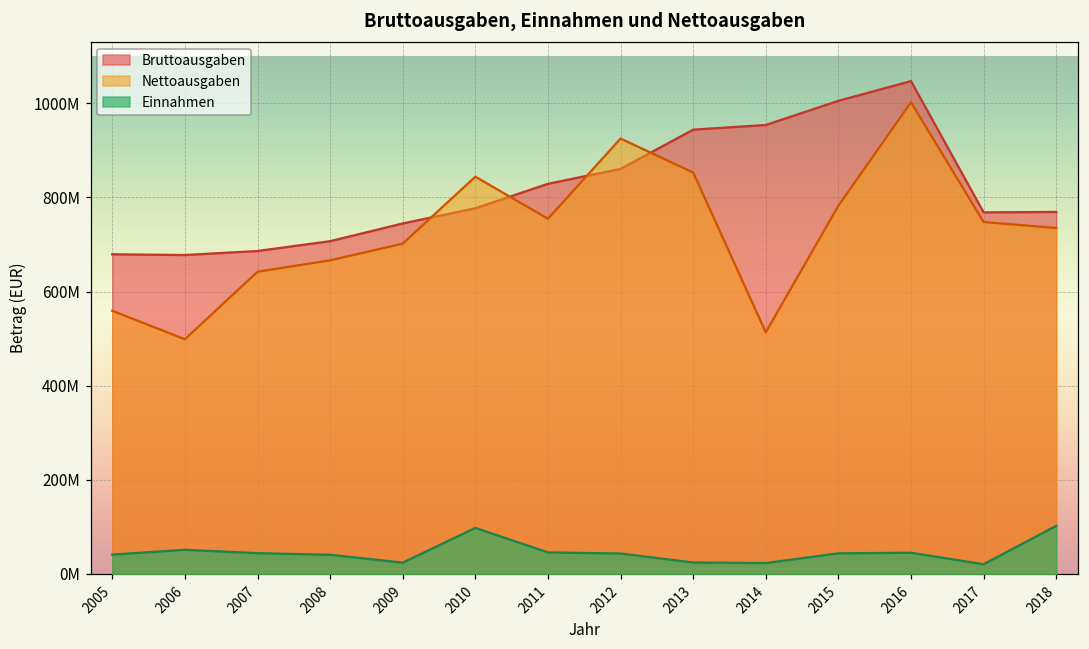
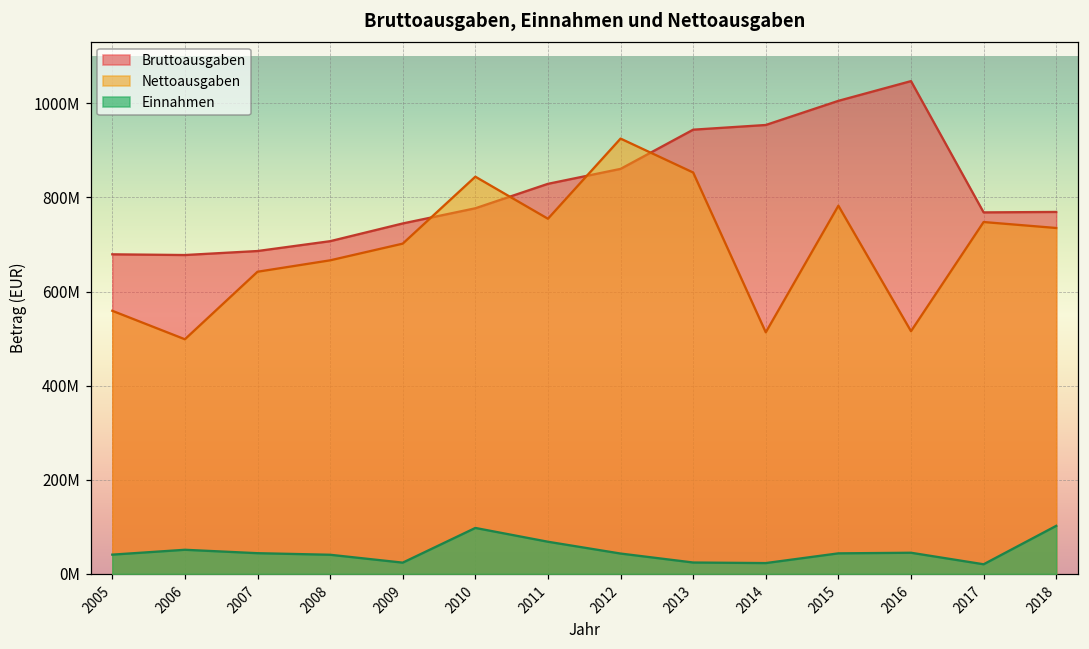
Einnahmen, 2011: 50000000 -> 70000000
Nettoausgaben, 2016: 1000000000 -> 520000000
